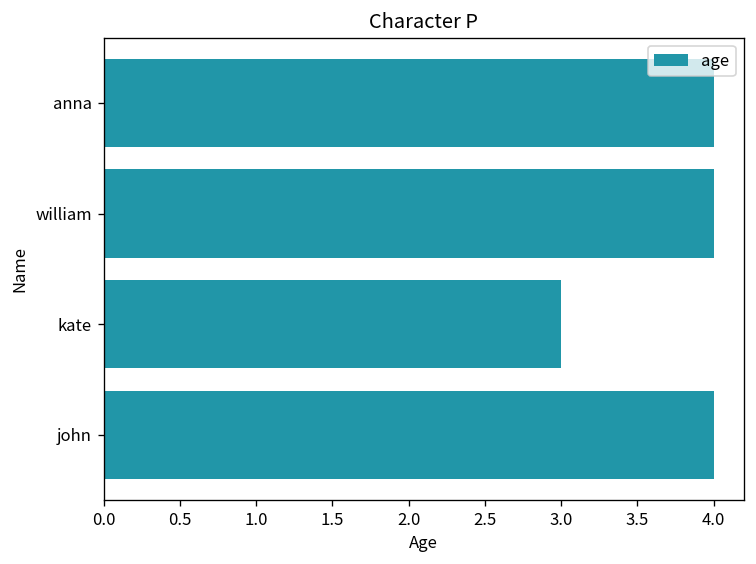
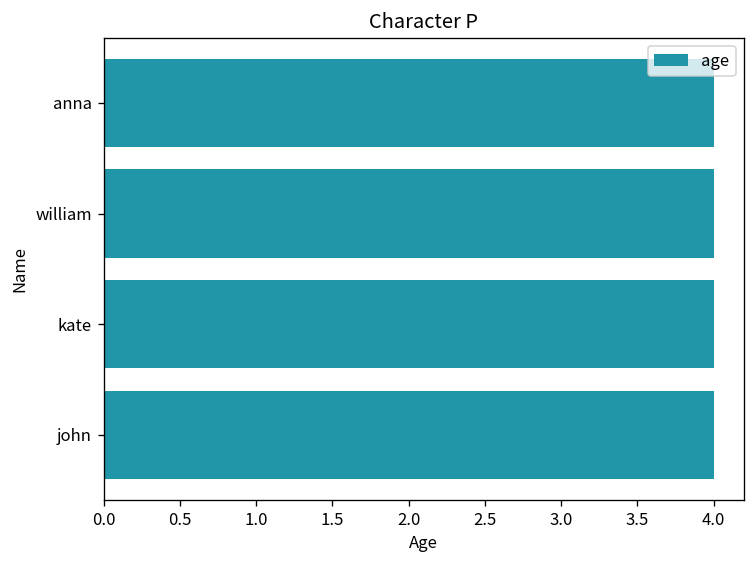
kate: 3 -> 4
